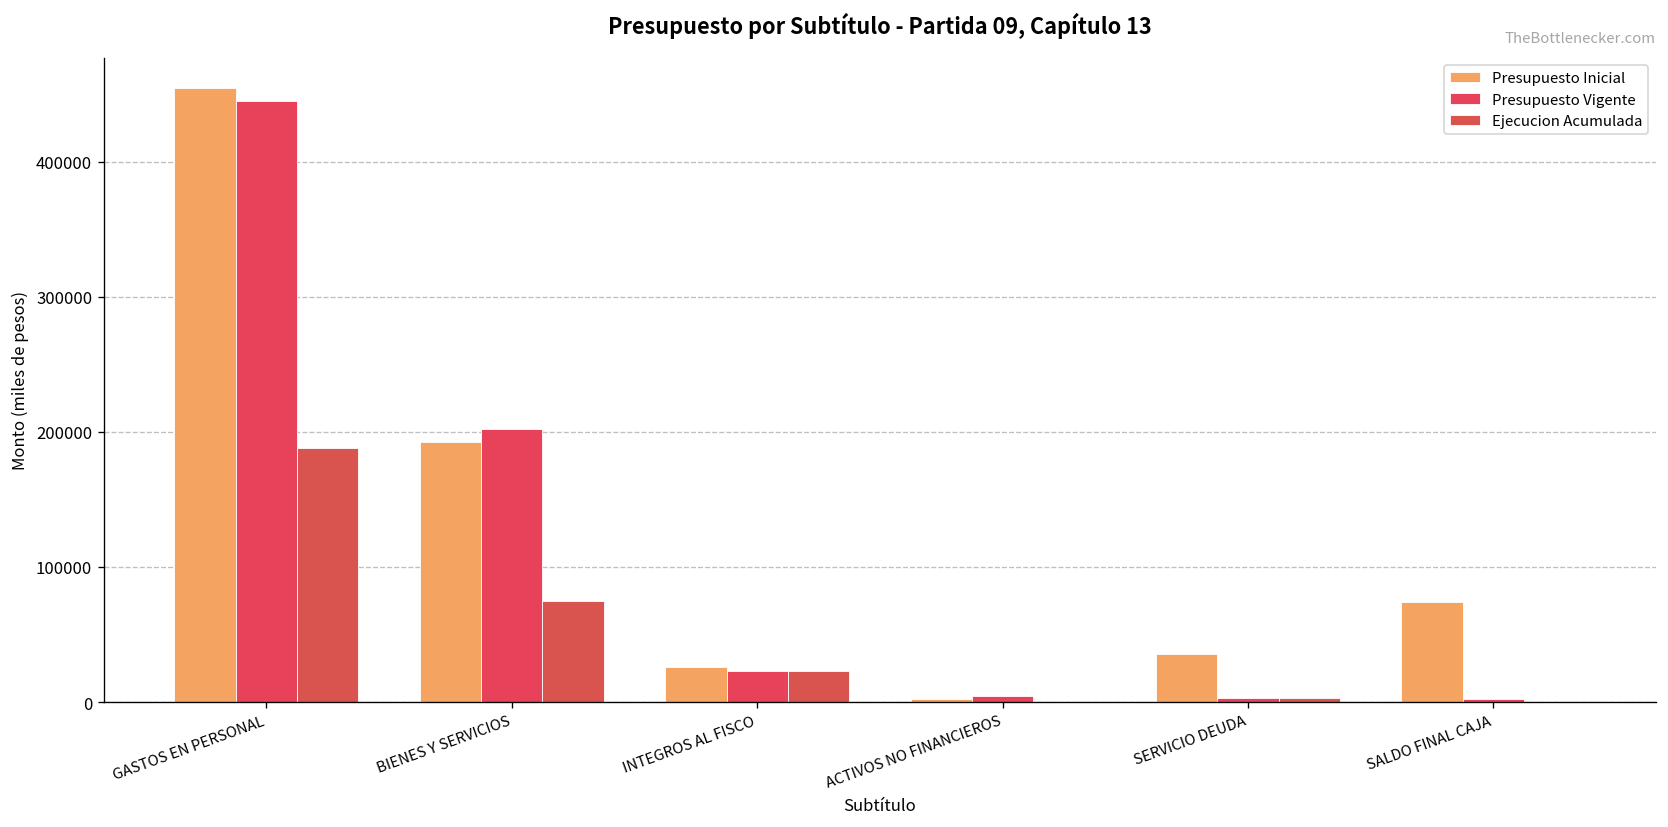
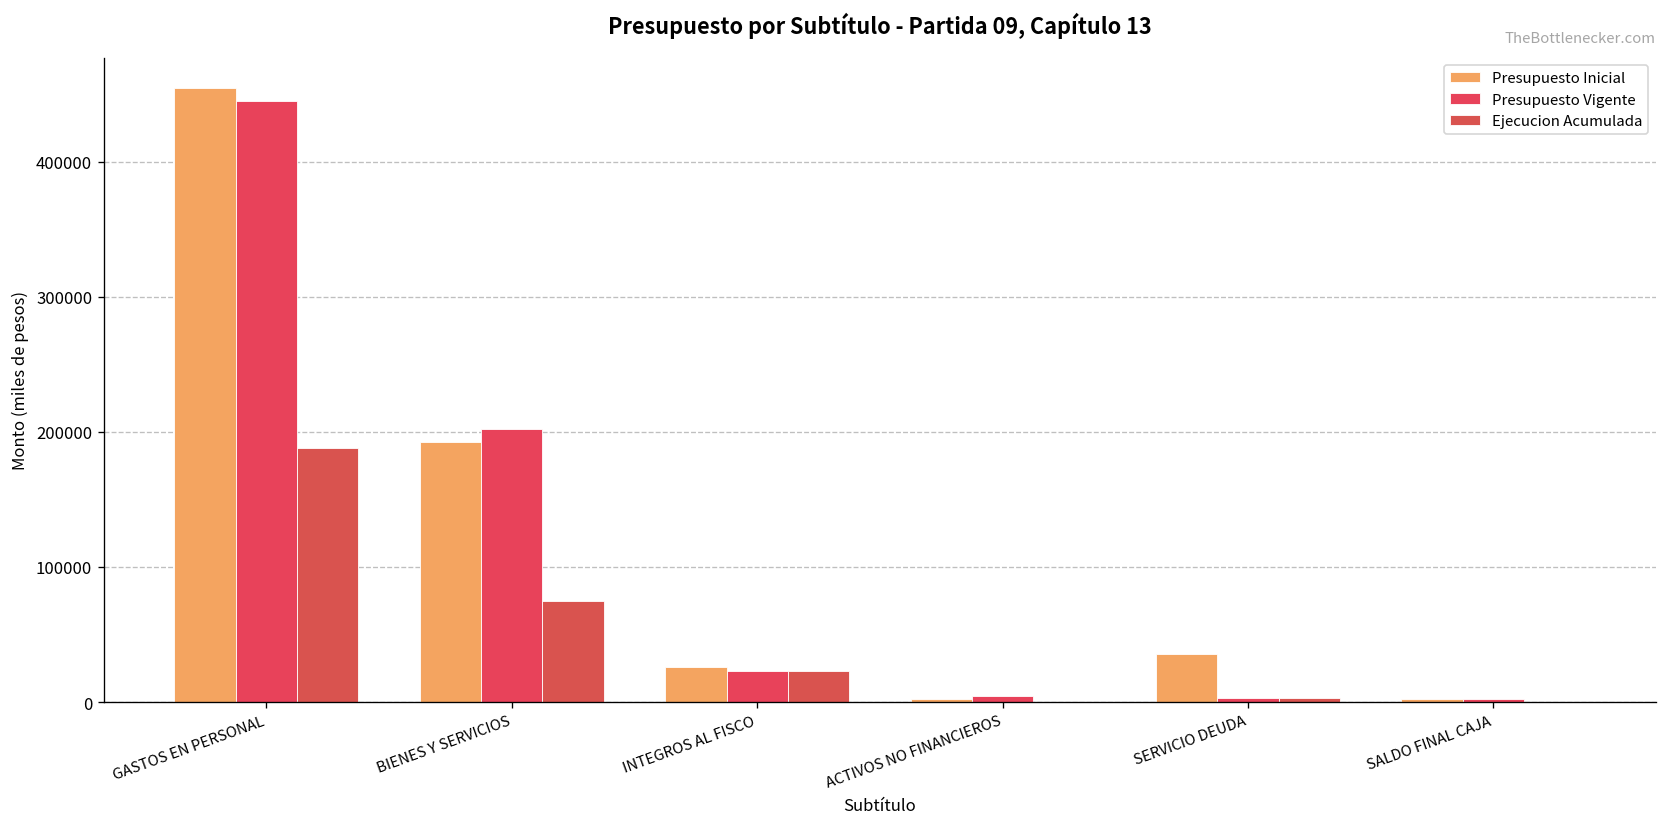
Presupuesto Inicial, SALDO FINAL CAJA: 74000 -> 2000
